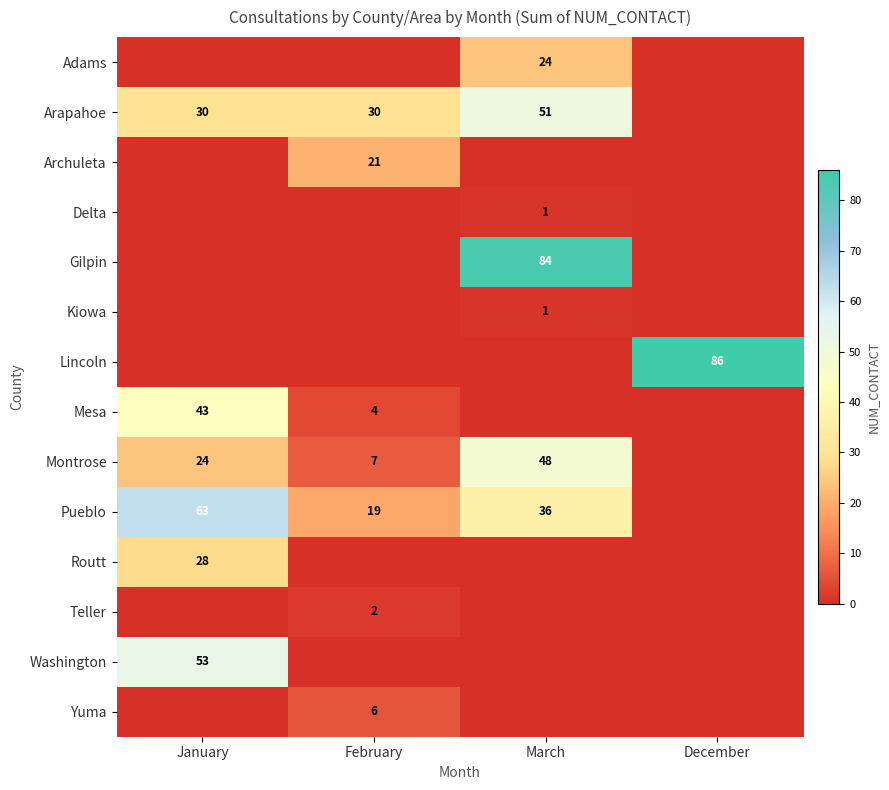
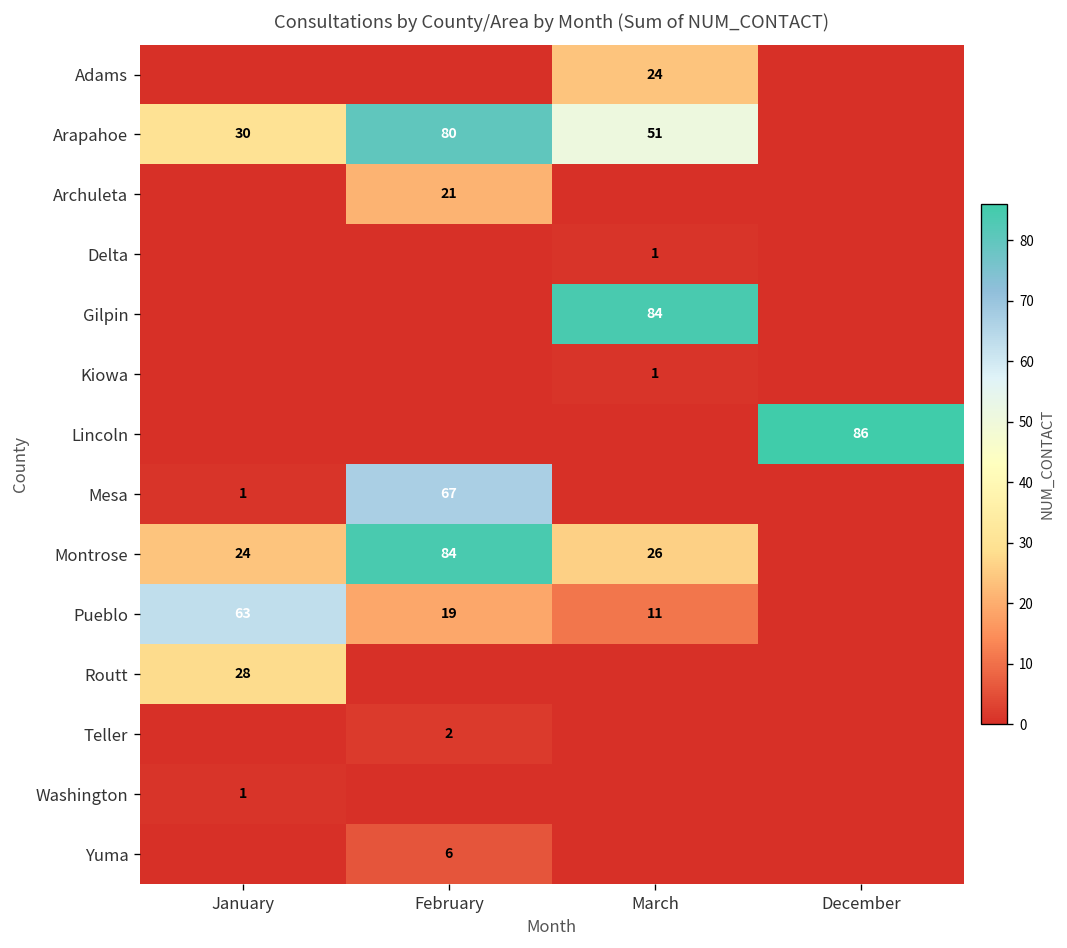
Arapahoe, February: 30 -> 80
Mesa, January: 43 -> 1
Mesa, February: 4 -> 67
Montrose, February: 7 -> 84
Montrose, March: 48 -> 26
Pueblo, March: 36 -> 11
Washington, January: 53 -> 1
